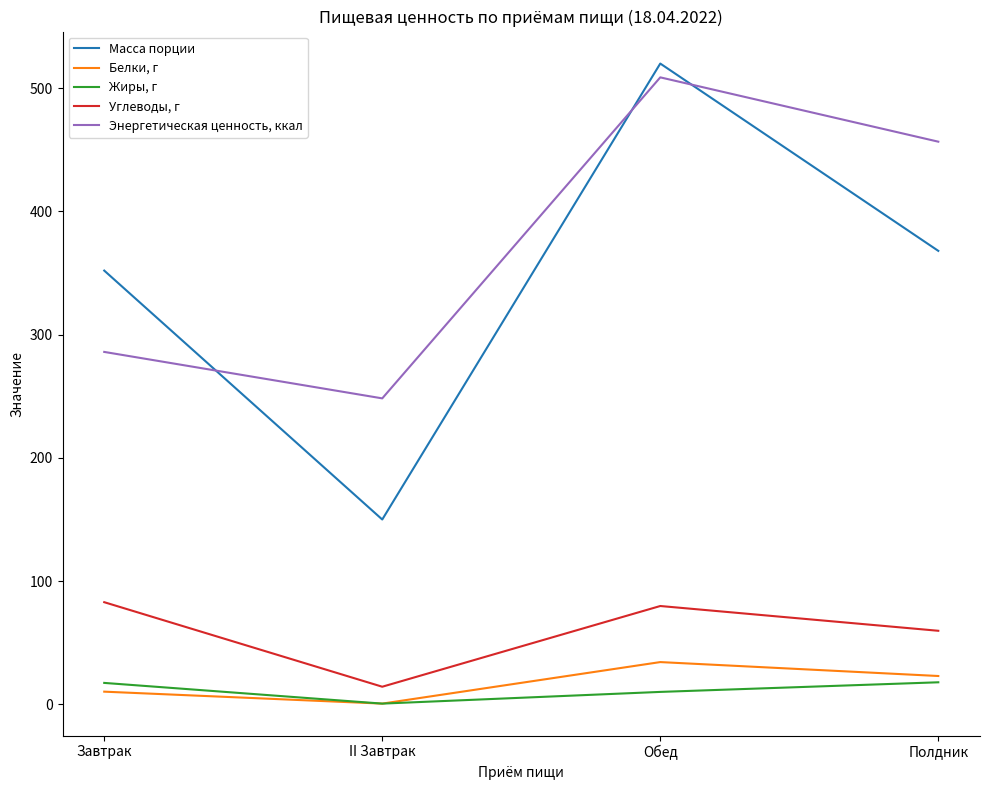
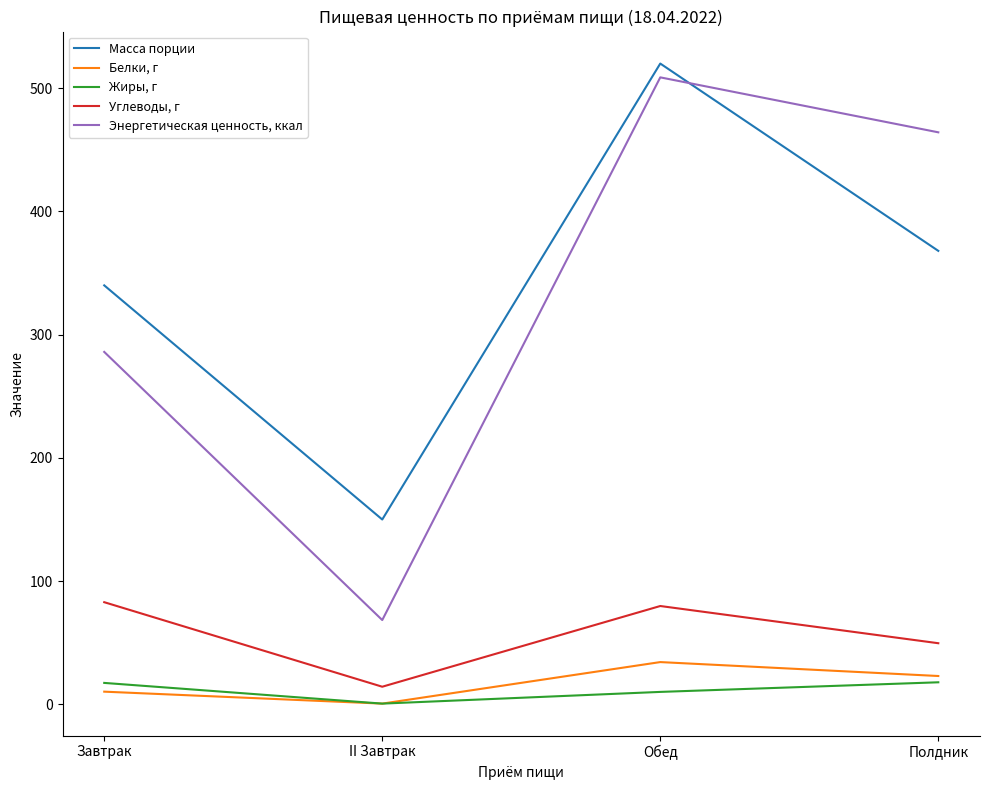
Масса порции, Завтрак: 352 -> 340
Энергетическая ценность, ккал, II Завтрак: 248 -> 68
Углеводы, г, Полдник: 60 -> 50
Энергетическая ценность, ккал, Полдник: 457 -> 464
